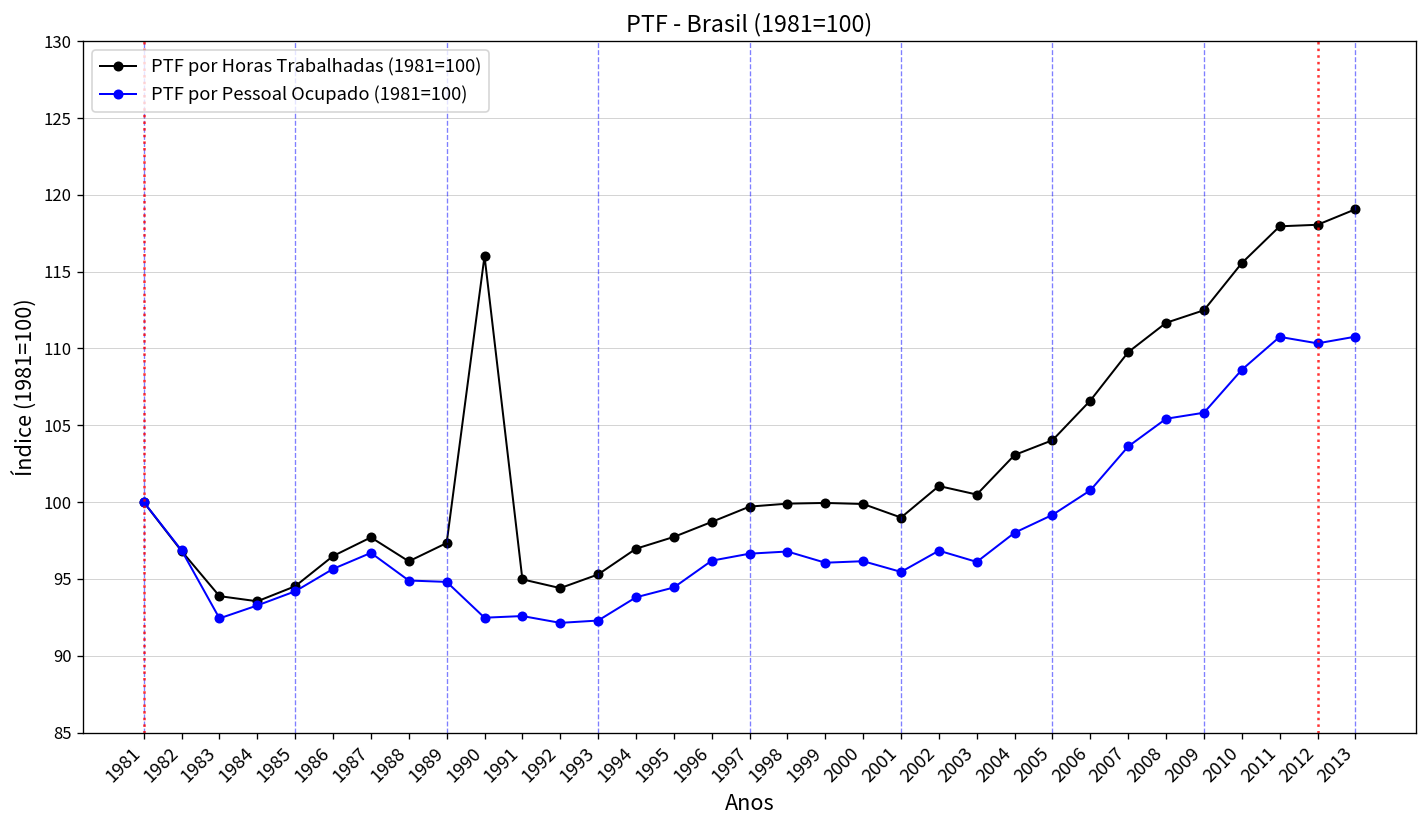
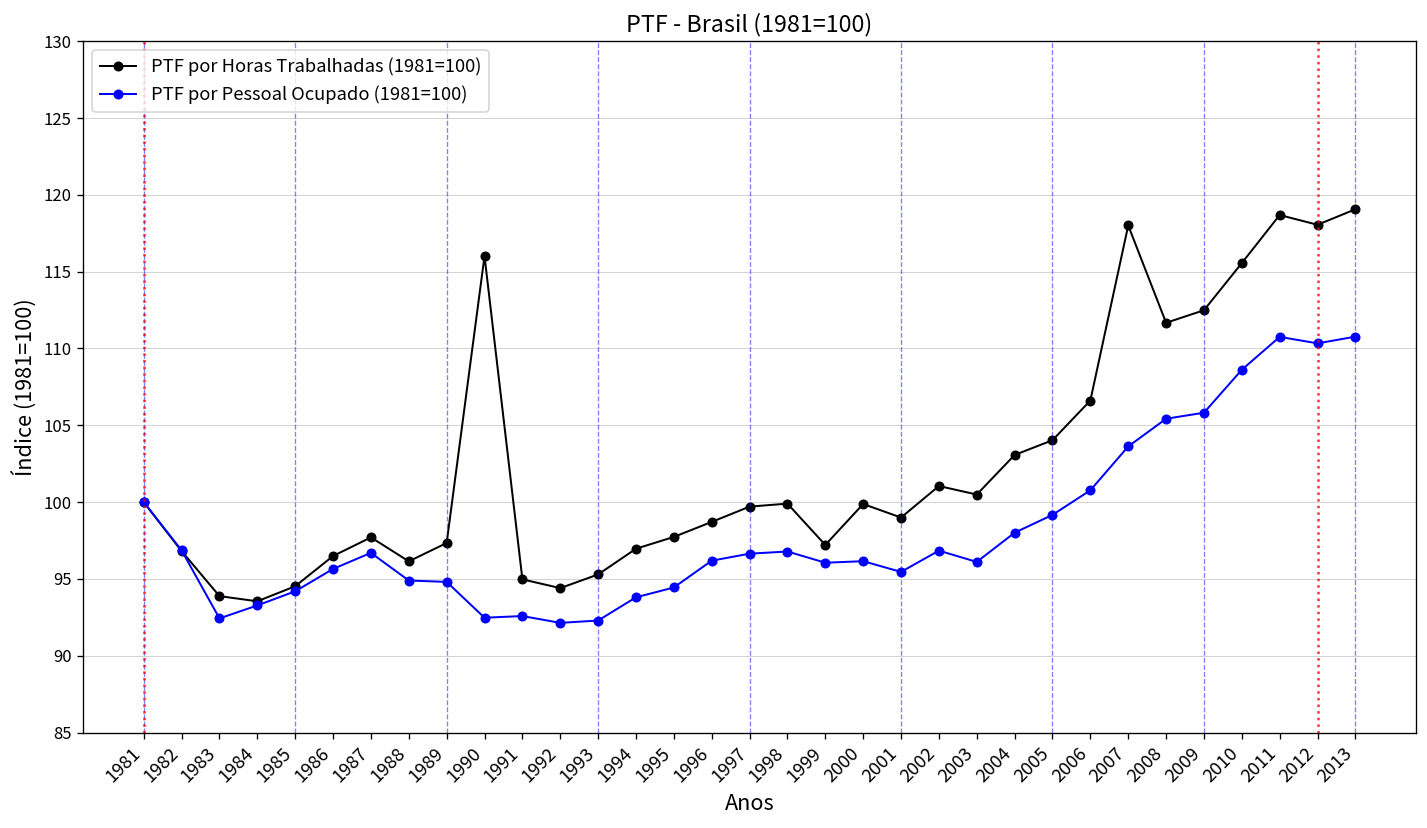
PTF por Horas Trabalhadas (1981=100), 1999: 99.9 -> 97.2
PTF por Horas Trabalhadas (1981=100), 2007: 109.8 -> 118.0
PTF por Horas Trabalhadas (1981=100), 2011: 118.0 -> 118.7
